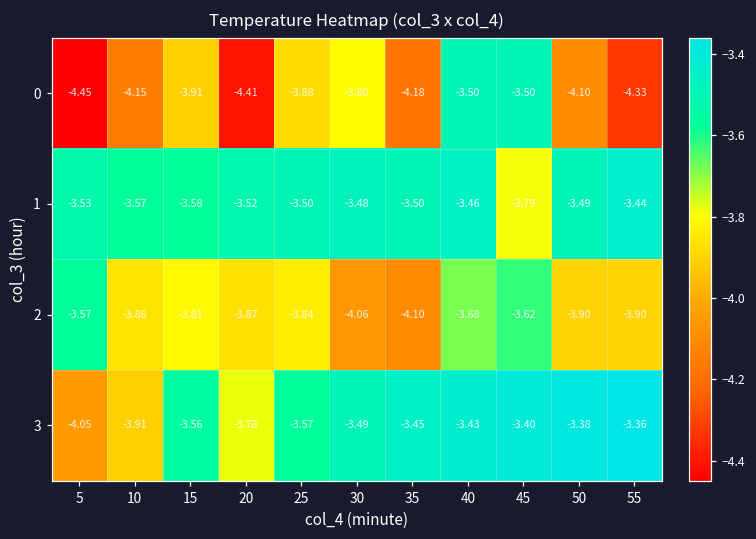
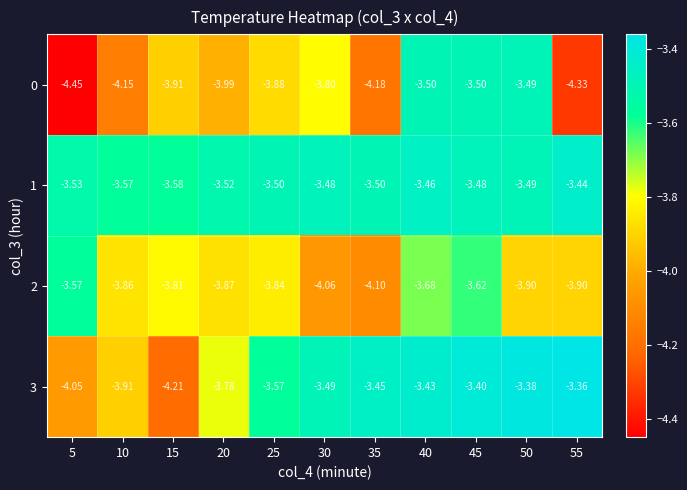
0, 20: -4.41 -> -3.99
0, 50: -4.10 -> -3.49
1, 45: -3.79 -> -3.48
3, 15: -3.56 -> -4.21
